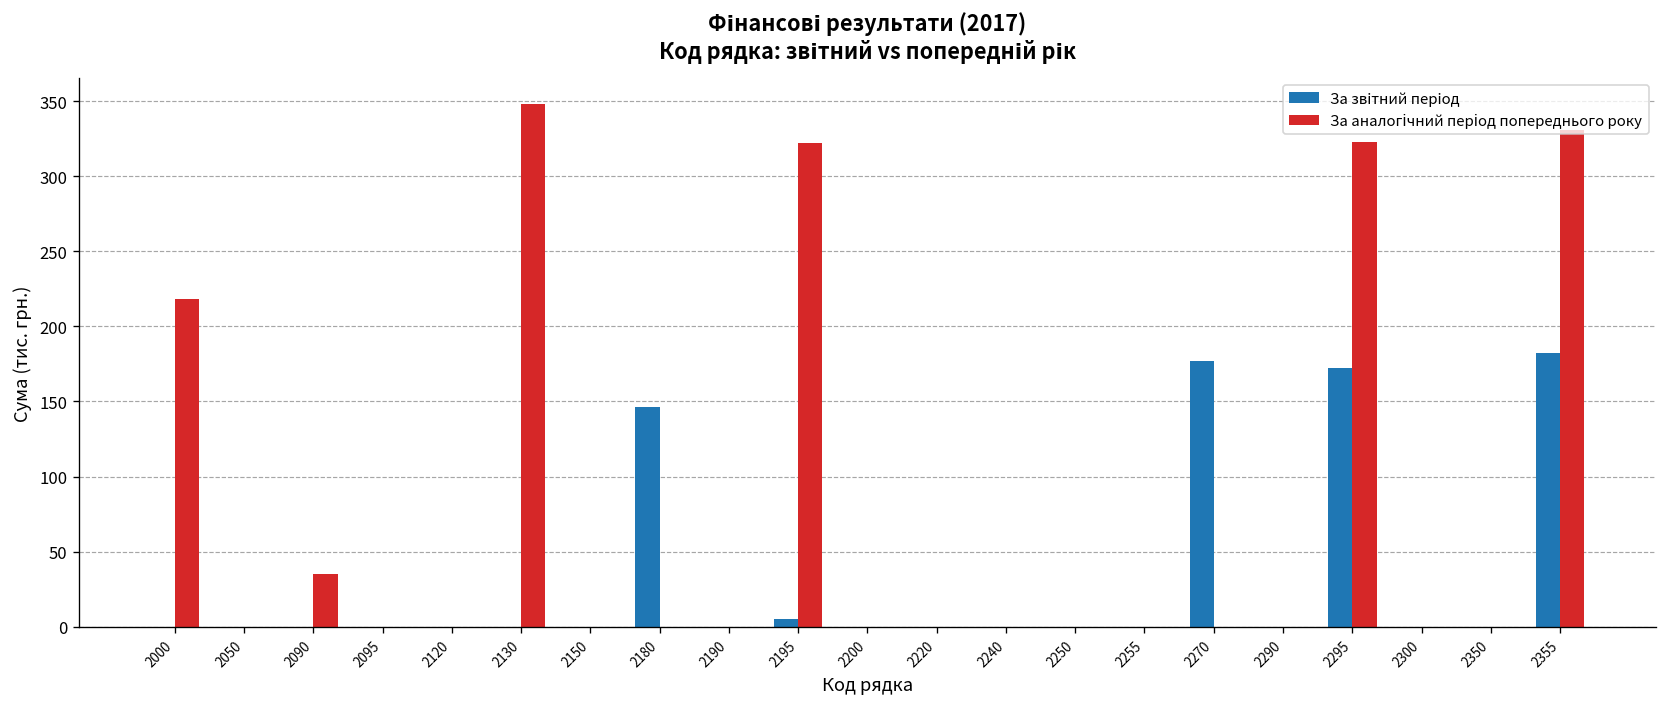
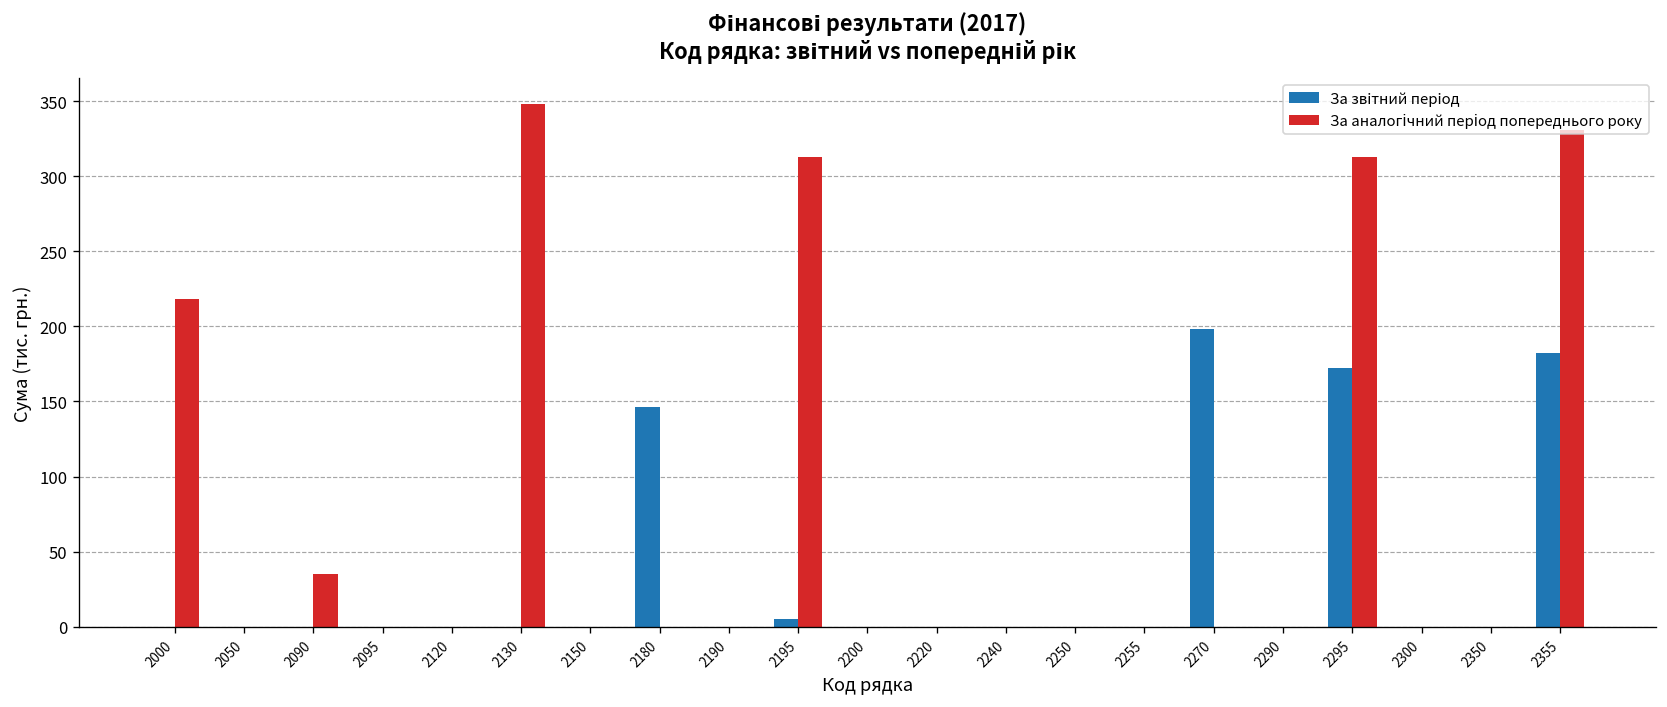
За аналогічний період попереднього року, 2195: 322 -> 313
За звiтний перiод, 2270: 177 -> 198
За аналогічний період попереднього року, 2295: 323 -> 313
